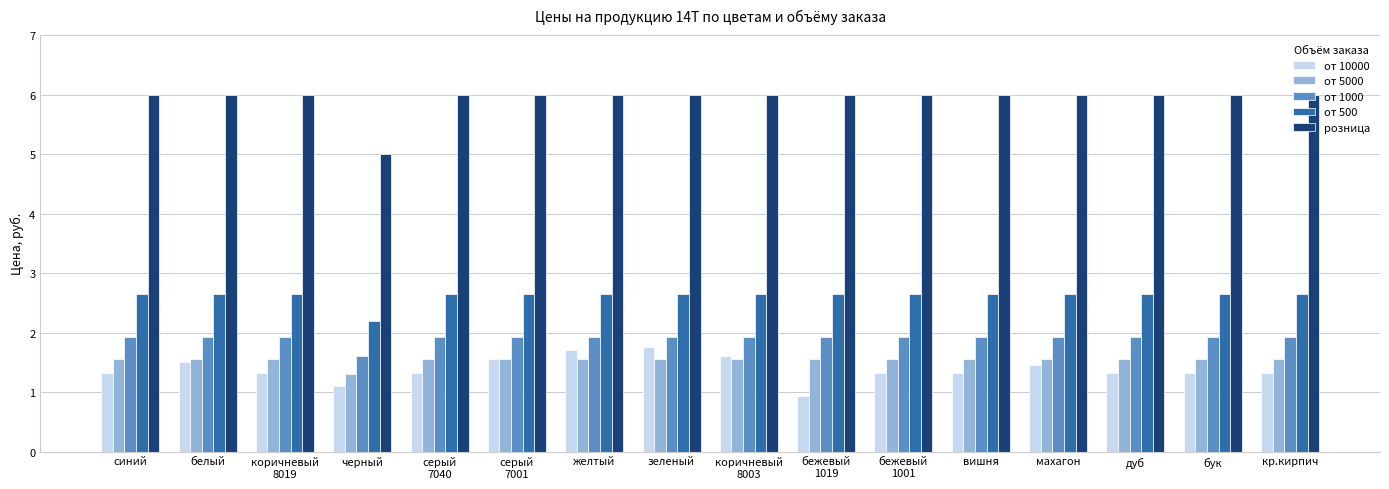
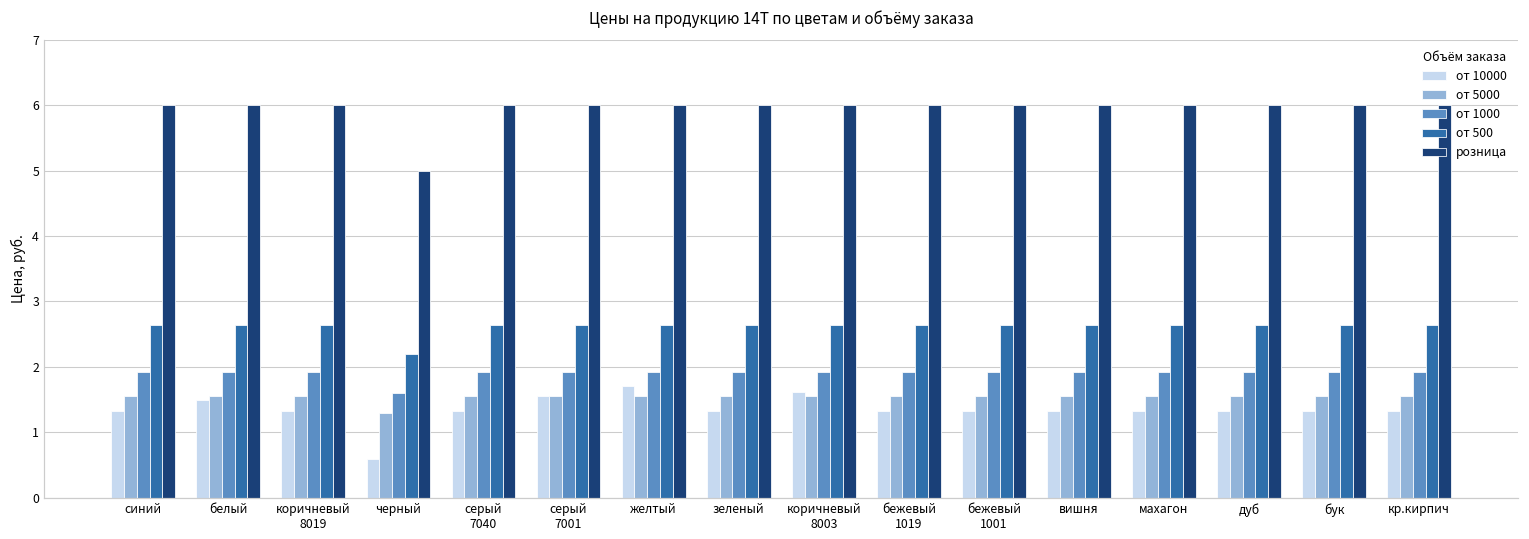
от 10000, черный: 1.1 -> 0.6
от 10000, зеленый: 1.8 -> 1.3
от 10000, бежевый 1019: 0.9 -> 1.3
от 10000, махагон: 1.5 -> 1.3
